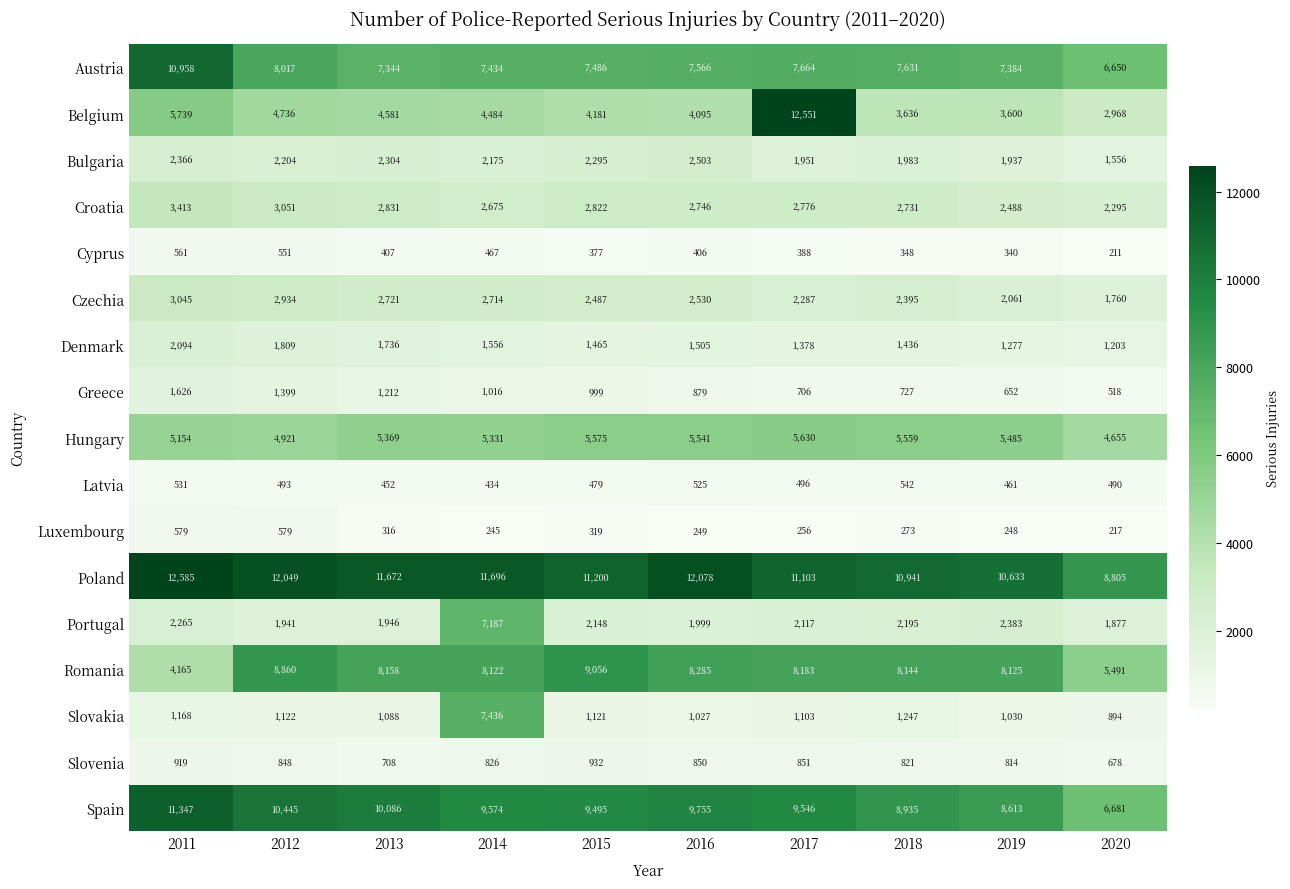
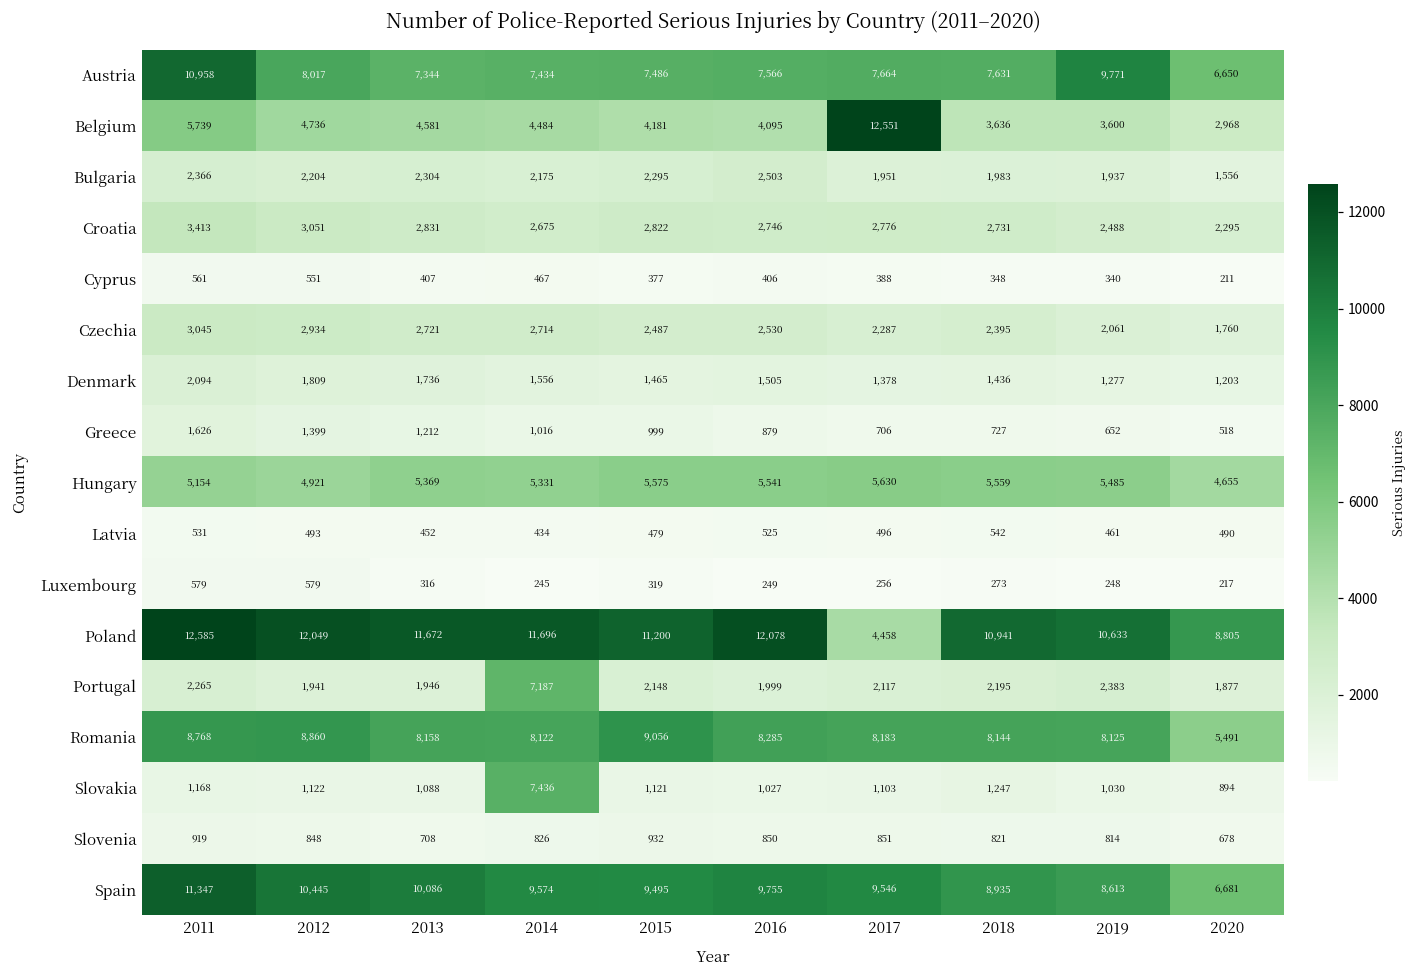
Austria, 2019: 7,384 -> 9,771
Poland, 2017: 11,103 -> 4,458
Romania, 2011: 4,165 -> 8,768
